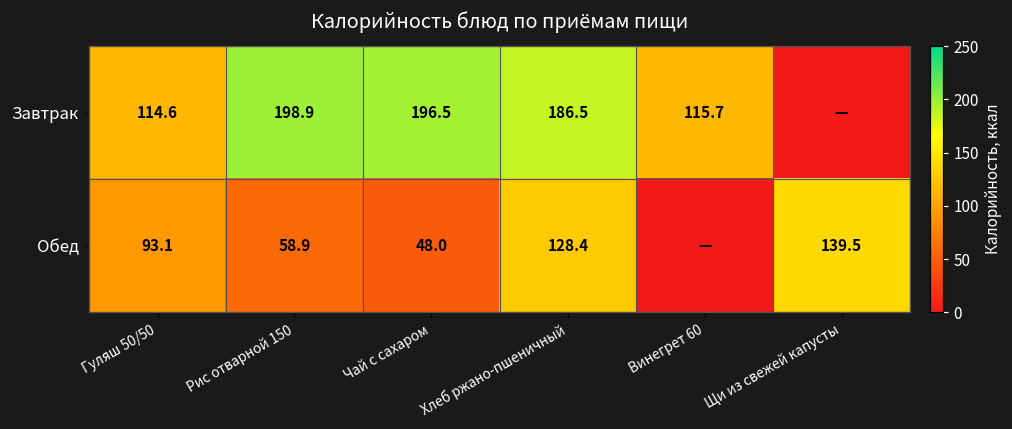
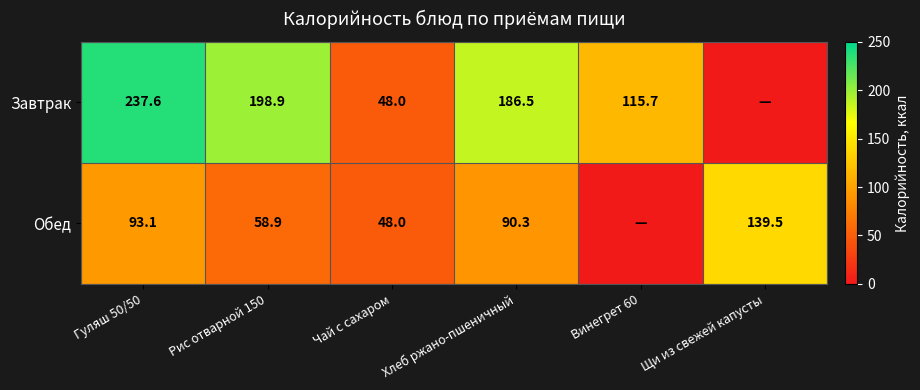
Завтрак, Гуляш 50/50: 114.6 -> 237.6
Завтрак, Чай с сахаром: 196.5 -> 48.0
Обед, Хлеб ржано-пшеничный: 128.4 -> 90.3
